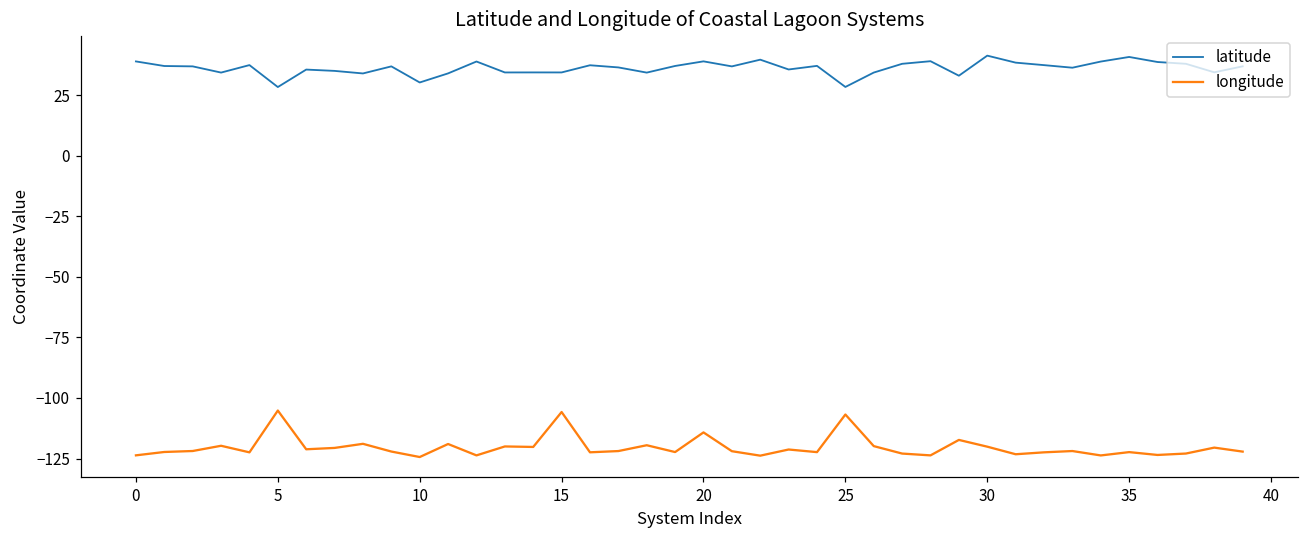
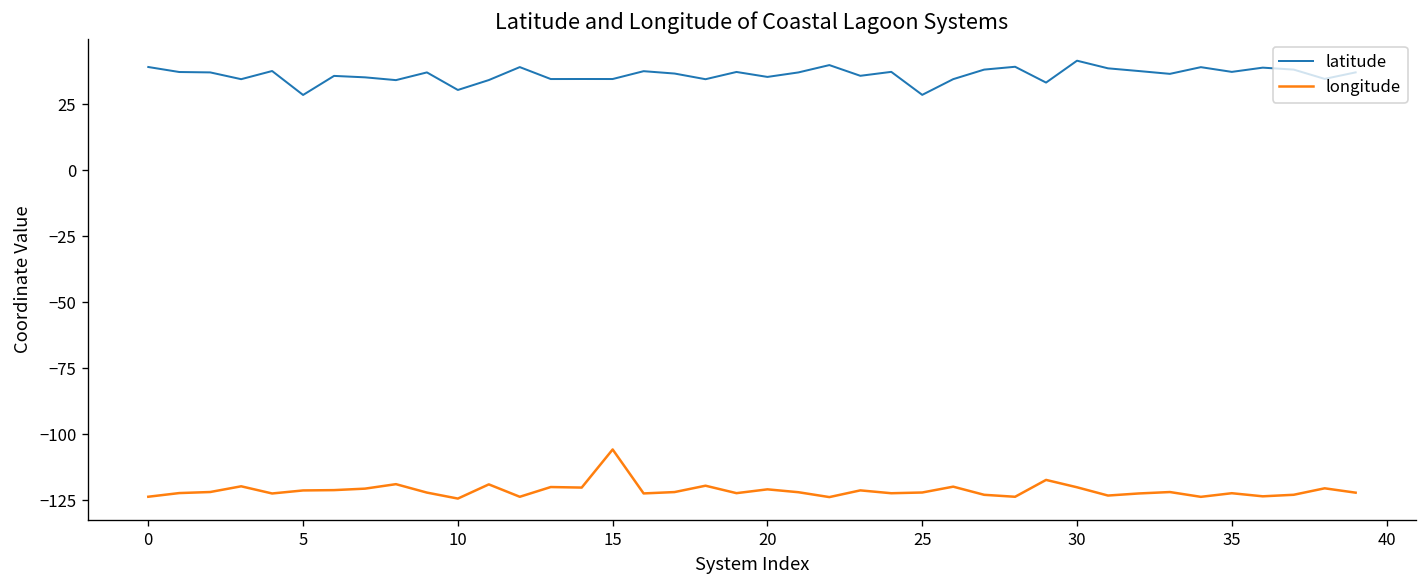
longitude, 5: -105 -> -121
latitude, 20: 39 -> 35
longitude, 20: -114 -> -121
longitude, 25: -107 -> -122
latitude, 35: 41 -> 37
